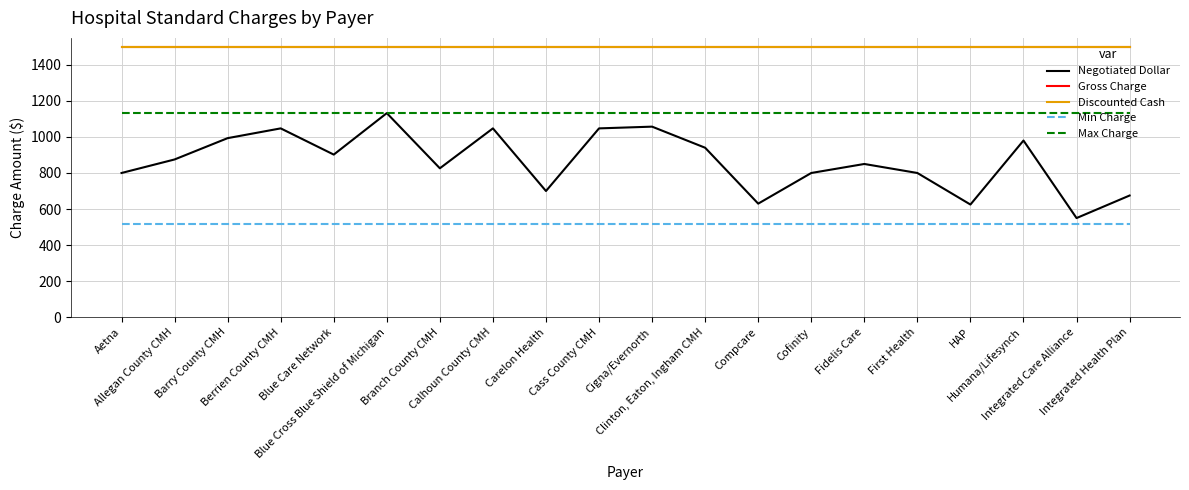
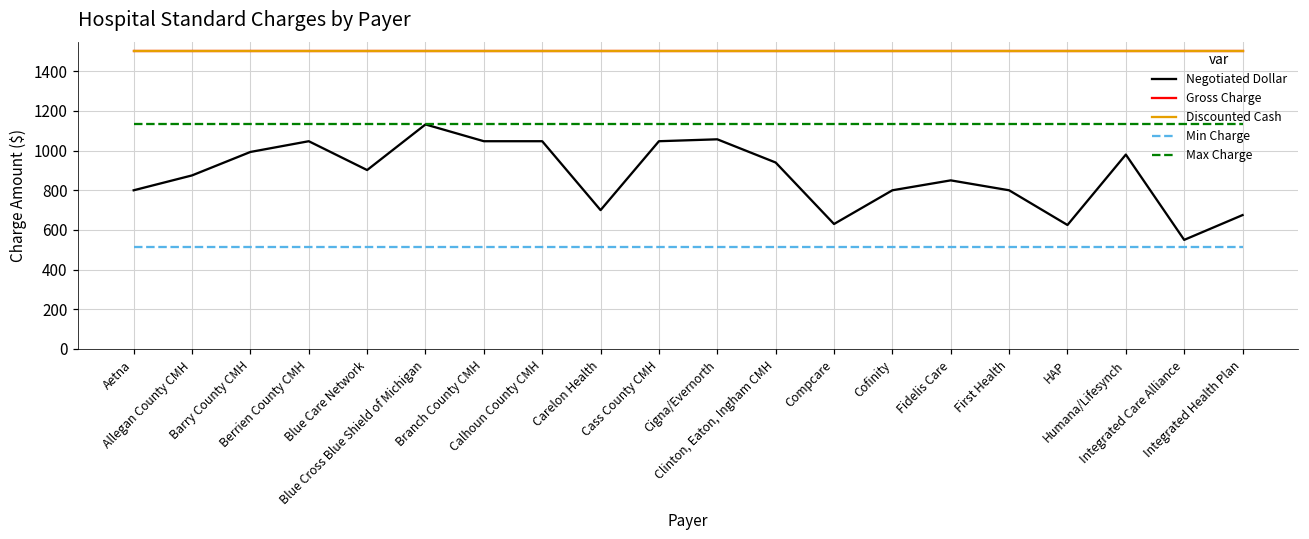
Negotiated Dollar, Branch County CMH: 830 -> 1050
